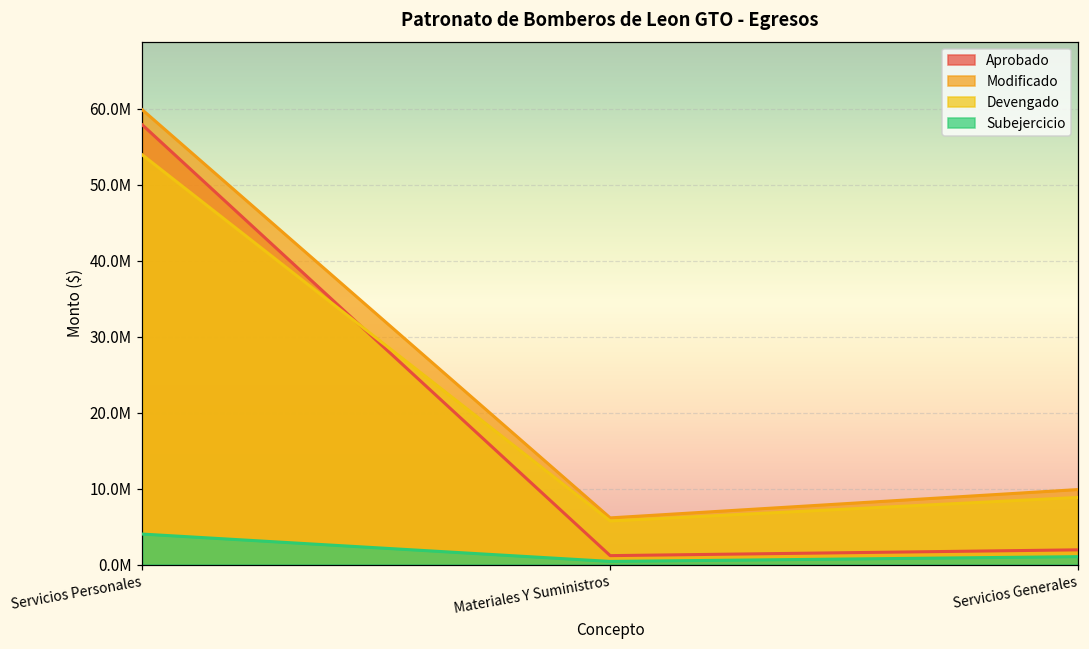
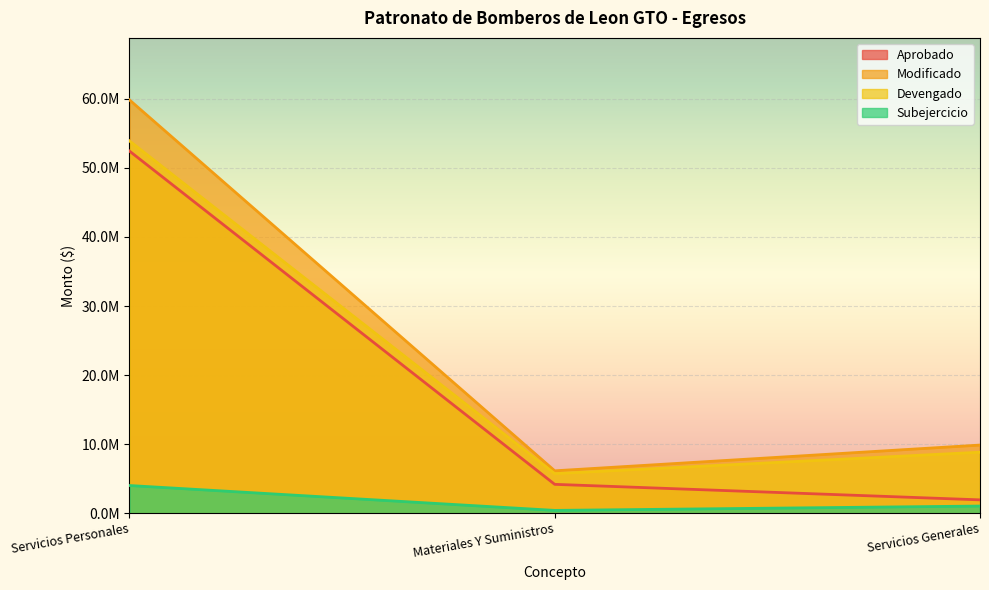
Aprobado, Servicios Personales: 58000000 -> 52000000
Aprobado, Materiales Y Suministros: 1000000 -> 4000000
